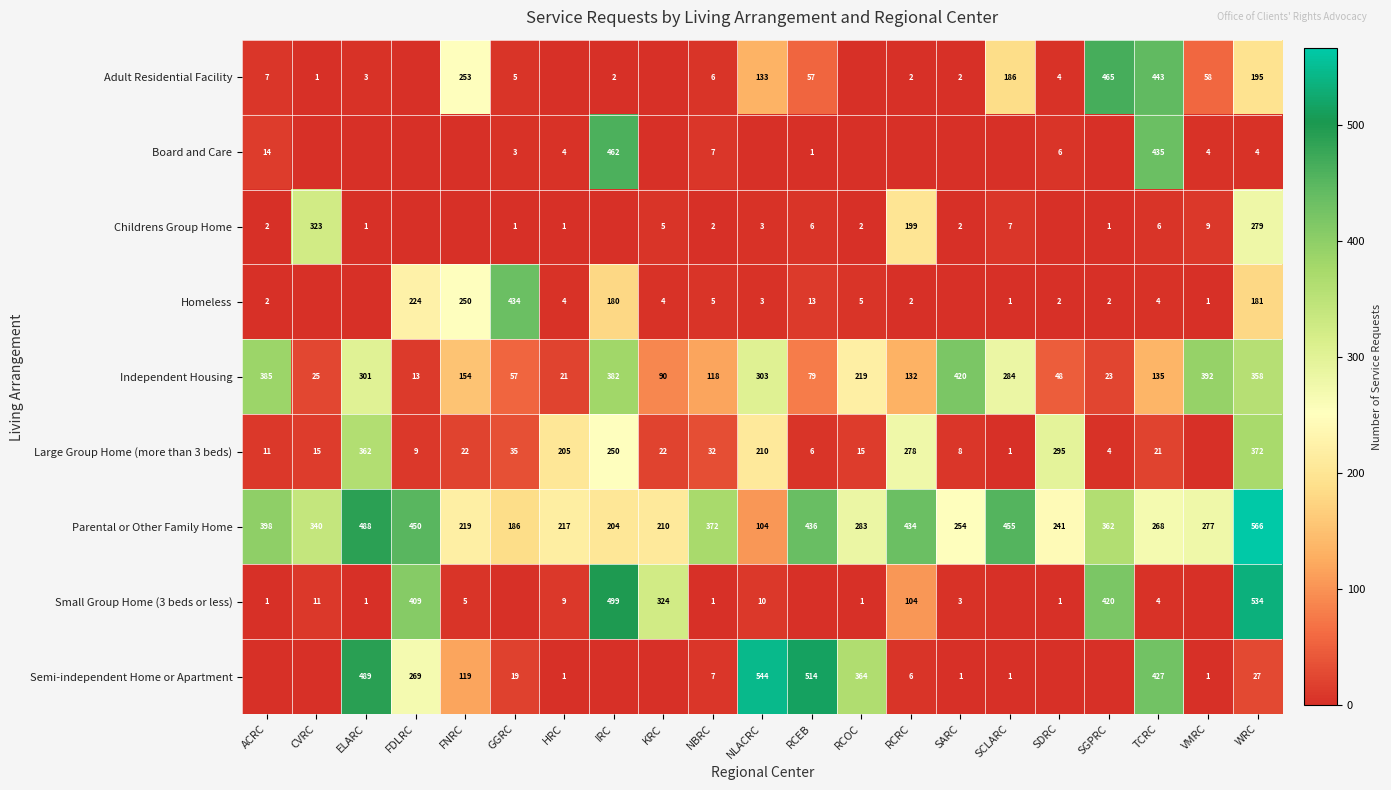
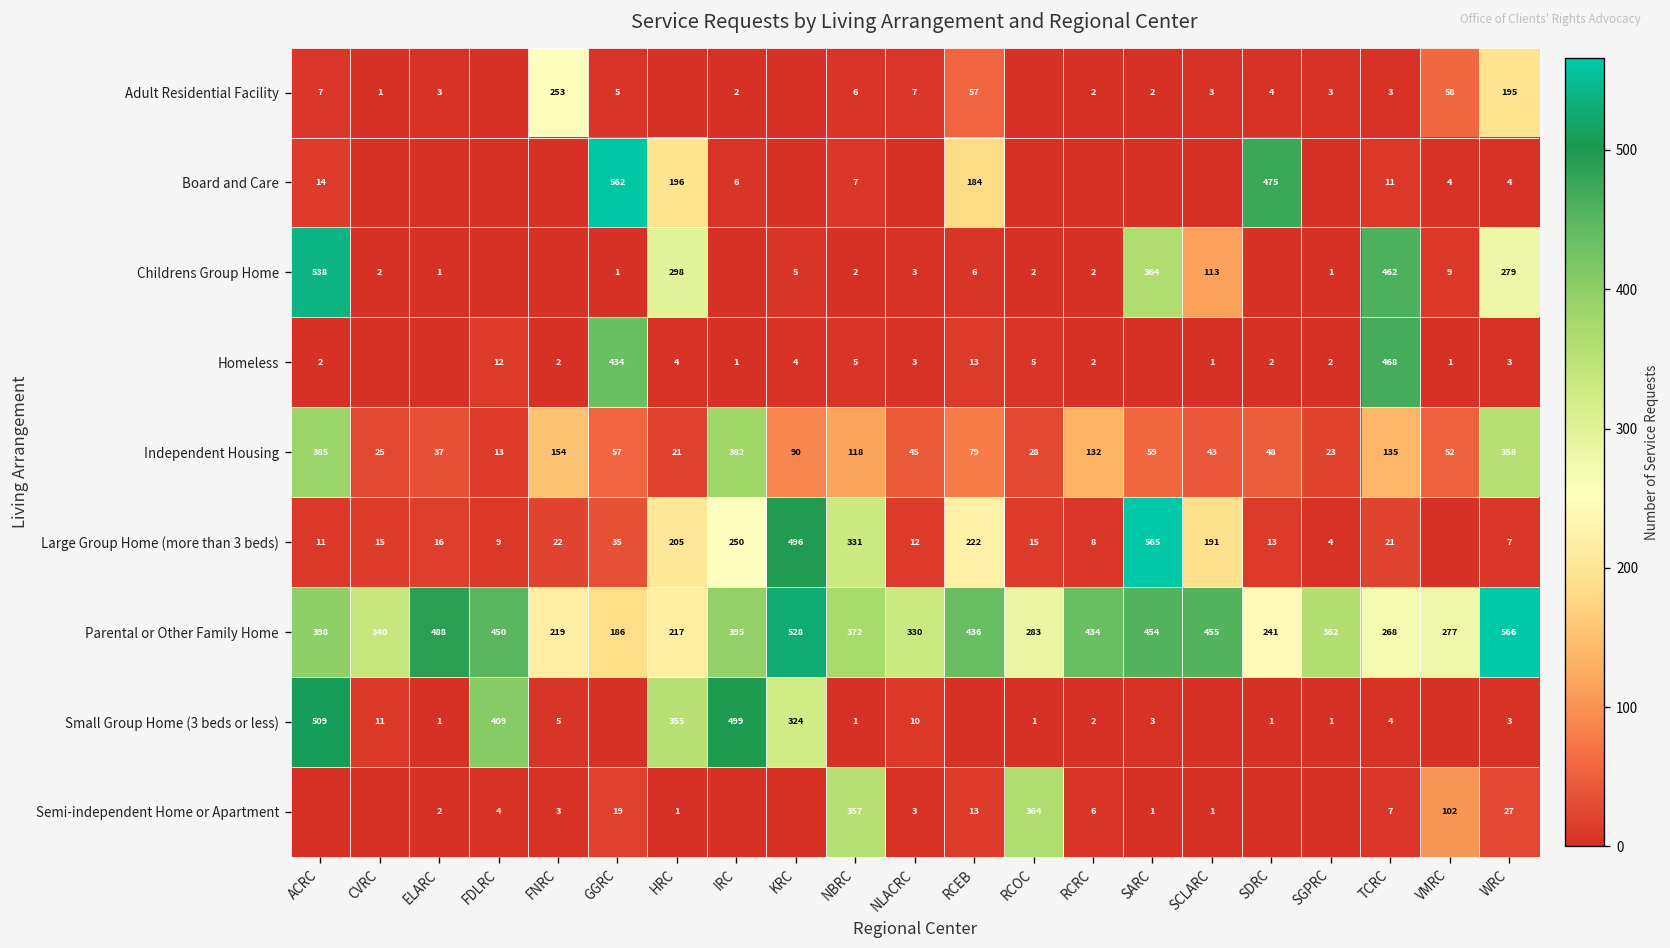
Adult Residential Facility, NLACRC: 133 -> 7
Adult Residential Facility, SCLARC: 186 -> 3
Adult Residential Facility, SGPRC: 465 -> 3
Adult Residential Facility, TCRC: 443 -> 3
Board and Care, GGRC: 3 -> 562
Board and Care, HRC: 4 -> 196
Board and Care, IRC: 462 -> 6
Board and Care, RCEB: 1 -> 184
Board and Care, SDRC: 6 -> 475
Board and Care, TCRC: 435 -> 11
Childrens Group Home, ACRC: 2 -> 538
Childrens Group Home, CVRC: 323 -> 2
Childrens Group Home, HRC: 1 -> 298
Childrens Group Home, RCRC: 199 -> 2
Childrens Group Home, SARC: 2 -> 364
Childrens Group Home, SCLARC: 7 -> 113
Childrens Group Home, TCRC: 6 -> 462
Homeless, FDLRC: 224 -> 12
Homeless, FNRC: 250 -> 2
Homeless, IRC: 180 -> 1
Homeless, TCRC: 4 -> 468
Homeless, WRC: 181 -> 3
Independent Housing, ELARC: 301 -> 37
Independent Housing, NLACRC: 303 -> 45
Independent Housing, RCOC: 219 -> 28
Independent Housing, SARC: 420 -> 59
Independent Housing, SCLARC: 284 -> 43
Independent Housing, VMRC: 392 -> 52
Large Group Home (more than 3 beds), ELARC: 362 -> 16
Large Group Home (more than 3 beds), KRC: 22 -> 496
Large Group Home (more than 3 beds), NBRC: 32 -> 331
Large Group Home (more than 3 beds), NLACRC: 210 -> 12
Large Group Home (more than 3 beds), RCEB: 6 -> 222
Large Group Home (more than 3 beds), RCRC: 278 -> 8
Large Group Home (more than 3 beds), SARC: 8 -> 565
Large Group Home (more than 3 beds), SCLARC: 1 -> 191
Large Group Home (more than 3 beds), SDRC: 295 -> 13
Large Group Home (more than 3 beds), WRC: 372 -> 7
Parental or Other Family Home, IRC: 204 -> 395
Parental or Other Family Home, KRC: 210 -> 528
Parental or Other Family Home, NLACRC: 104 -> 330
Parental or Other Family Home, SARC: 254 -> 454
Small Group Home (3 beds or less), ACRC: 1 -> 509
Small Group Home (3 beds or less), HRC: 9 -> 355
Small Group Home (3 beds or less), RCRC: 104 -> 2
Small Group Home (3 beds or less), SGPRC: 420 -> 1
Small Group Home (3 beds or less), WRC: 534 -> 3
Semi-independent Home or Apartment, ELARC: 489 -> 2
Semi-independent Home or Apartment, FDLRC: 269 -> 4
Semi-independent Home or Apartment, FNRC: 119 -> 3
Semi-independent Home or Apartment, NBRC: 7 -> 357
Semi-independent Home or Apartment, NLACRC: 544 -> 3
Semi-independent Home or Apartment, RCEB: 514 -> 13
Semi-independent Home or Apartment, TCRC: 427 -> 7
Semi-independent Home or Apartment, VMRC: 1 -> 102
